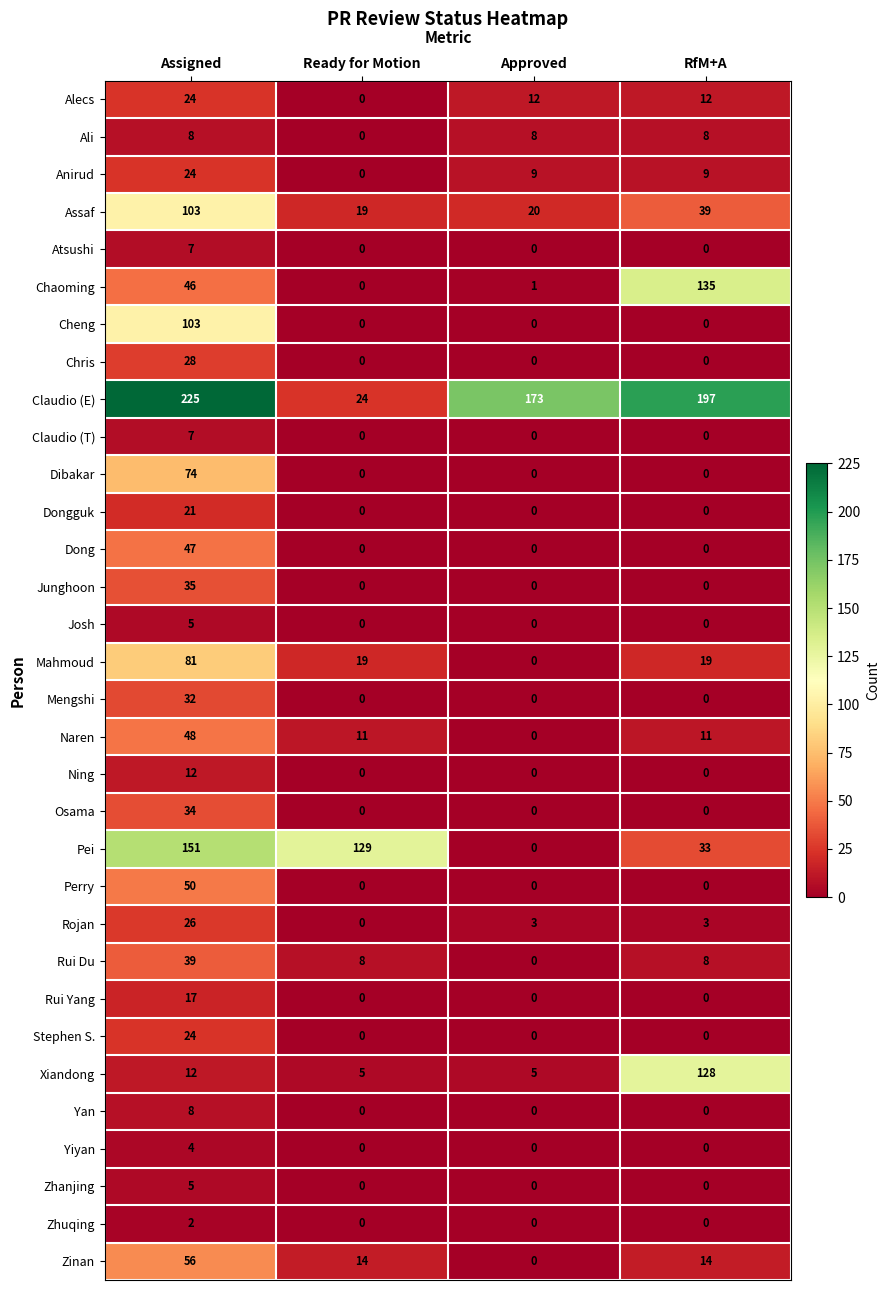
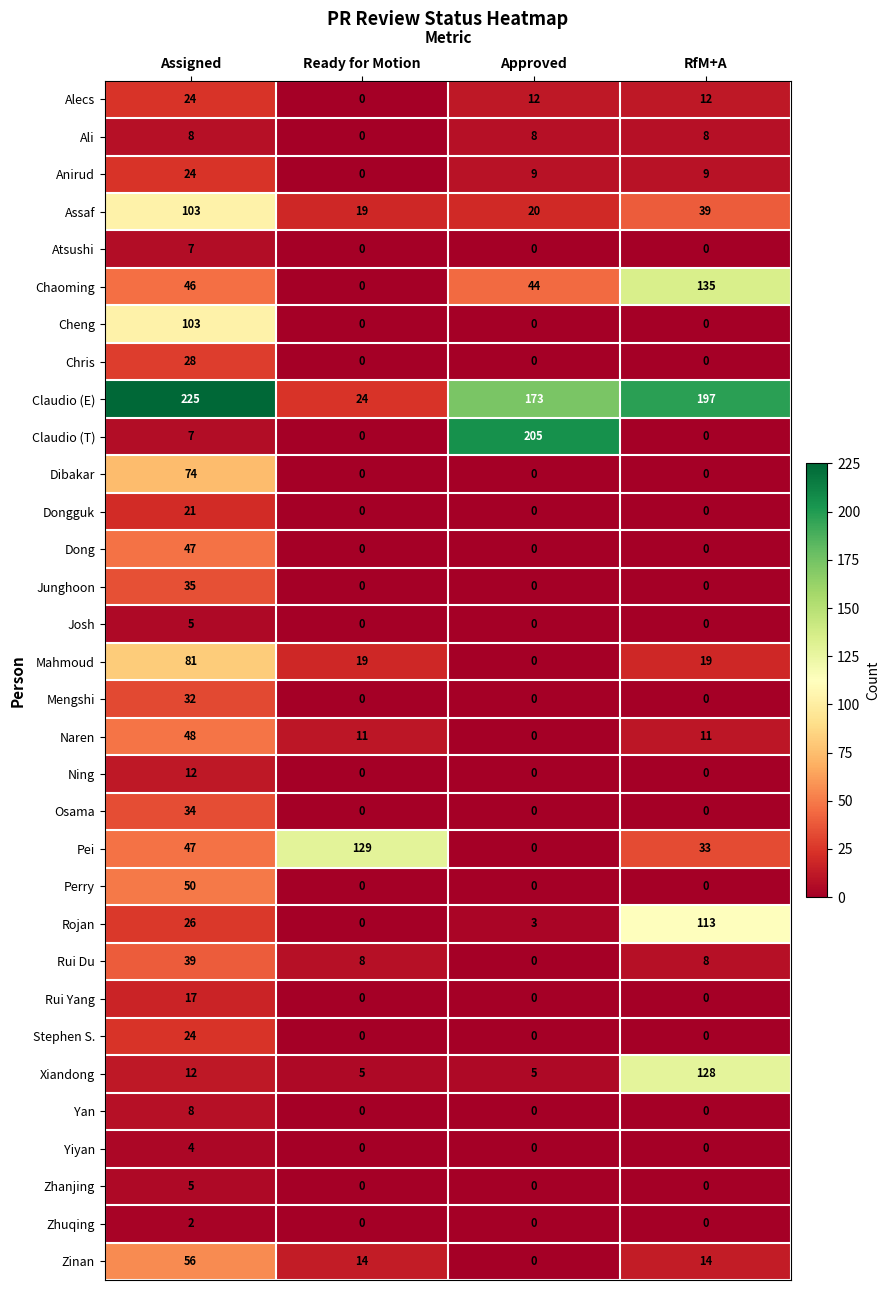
Chaoming, Approved: 1 -> 44
Claudio (T), Approved: 0 -> 205
Pei, Assigned: 151 -> 47
Rojan, RfM+A: 3 -> 113
